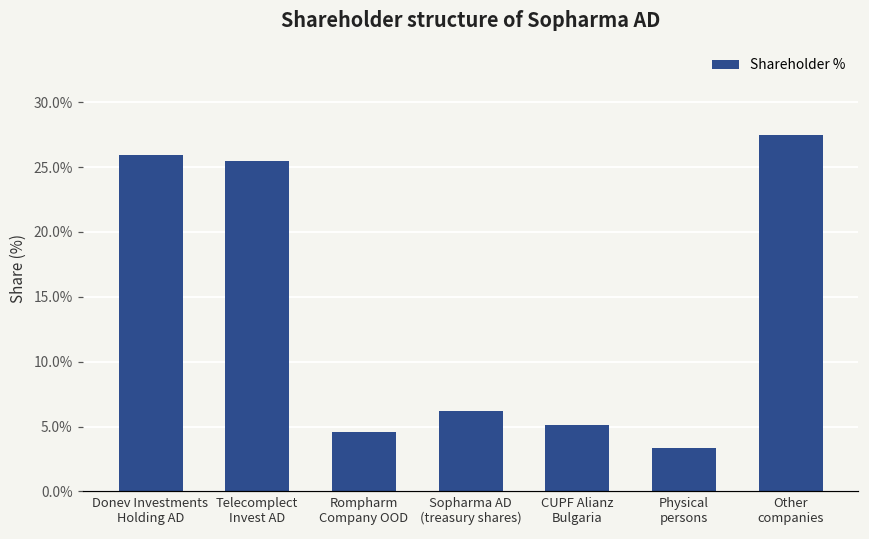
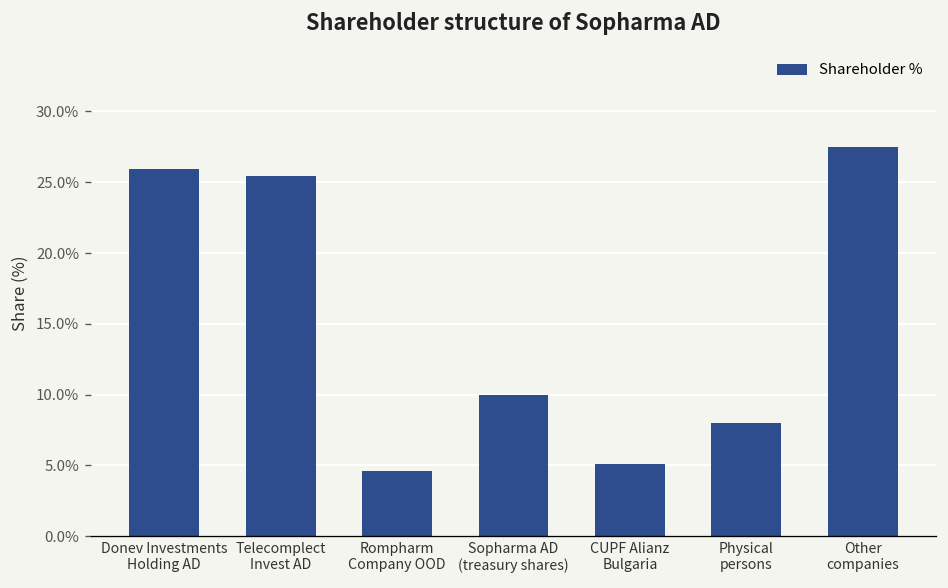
Sopharma AD (treasury shares): 6.2% -> 10.0%
Physical persons: 3.3% -> 8.0%
